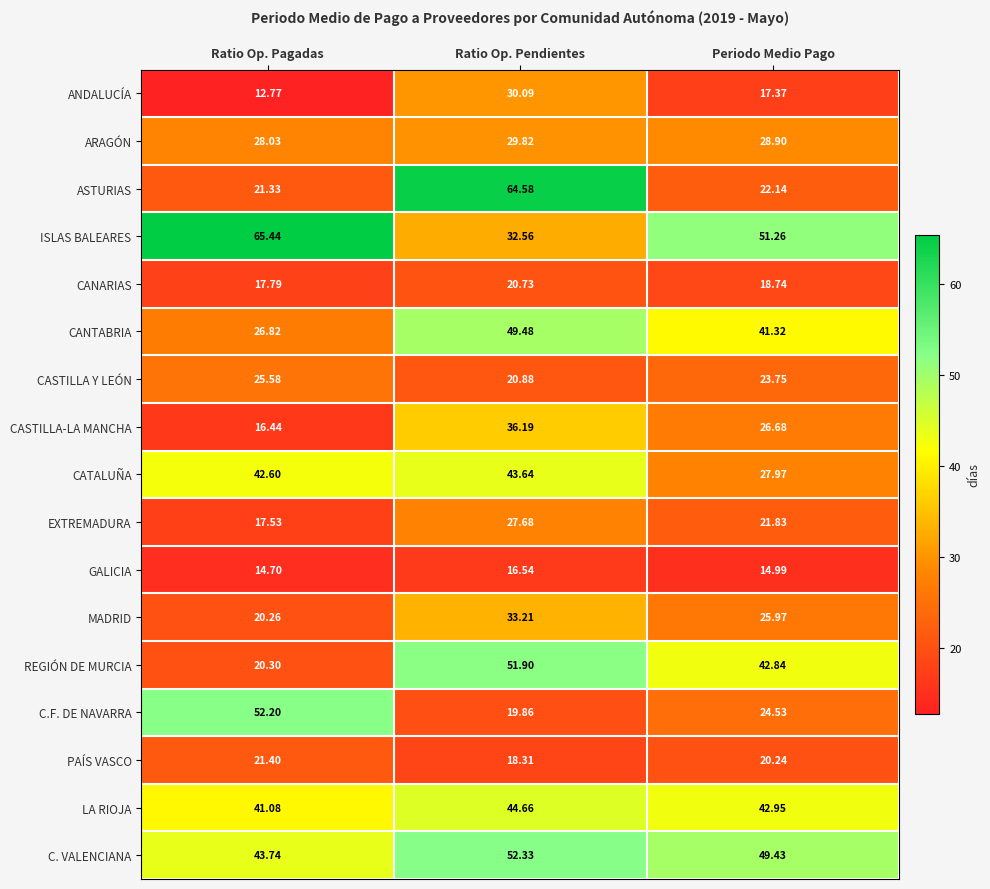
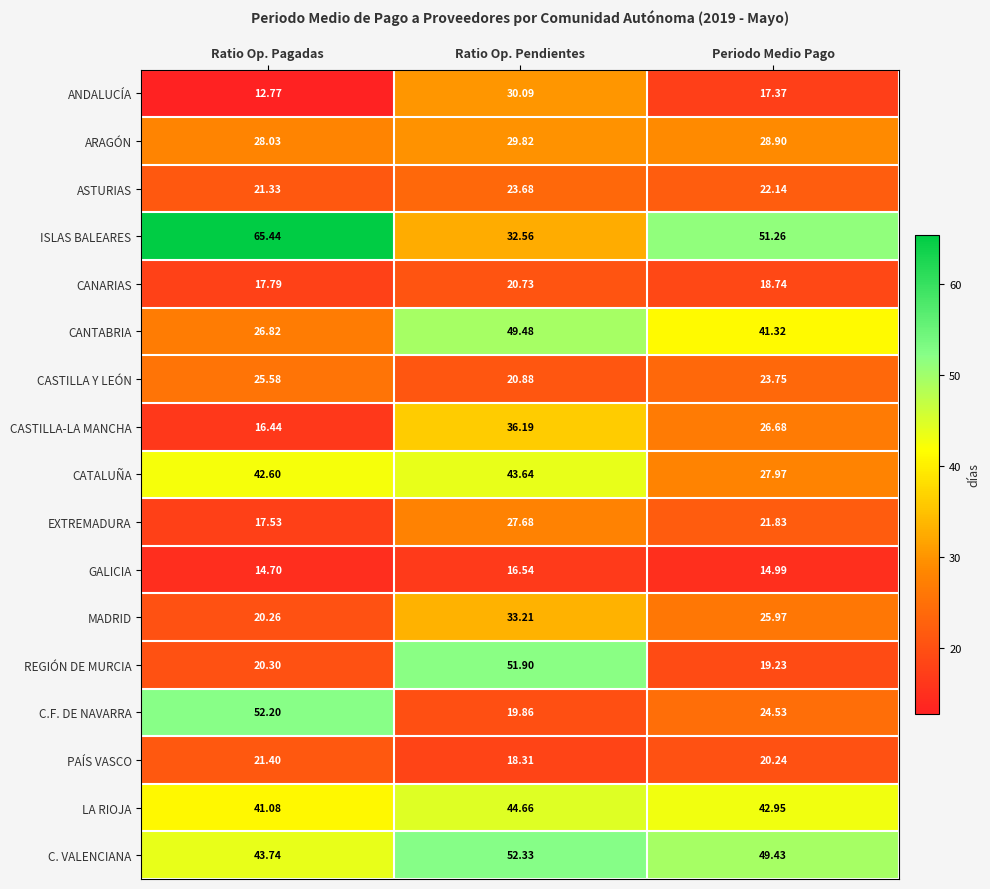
ASTURIAS, Ratio Op. Pendientes: 64.58 -> 23.68
REGIÓN DE MURCIA, Periodo Medio Pago: 42.84 -> 19.23
